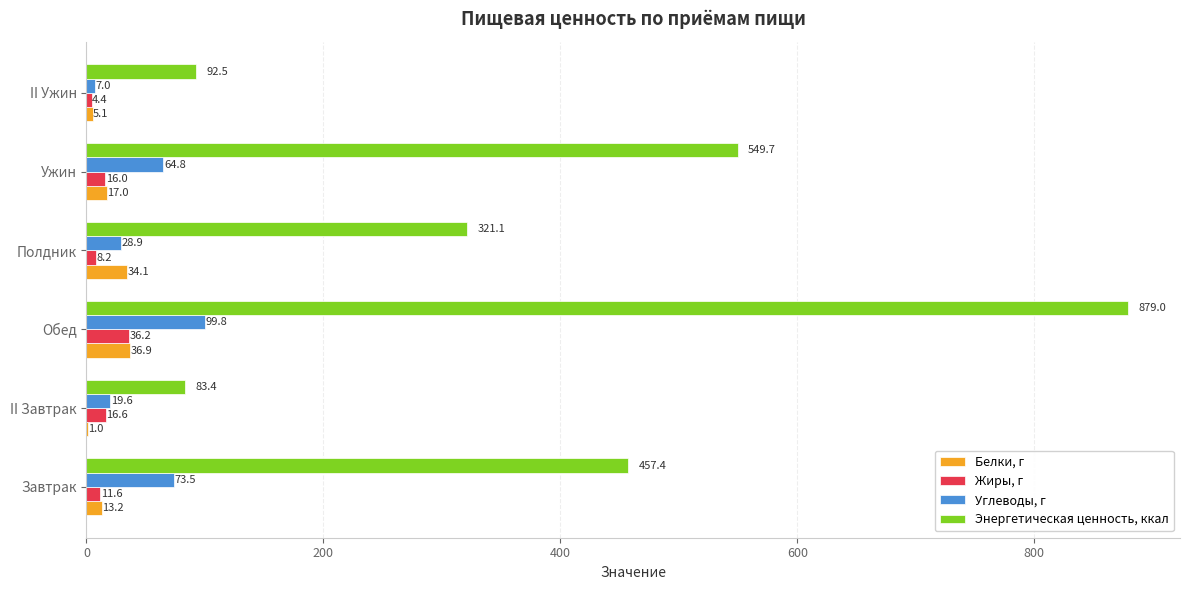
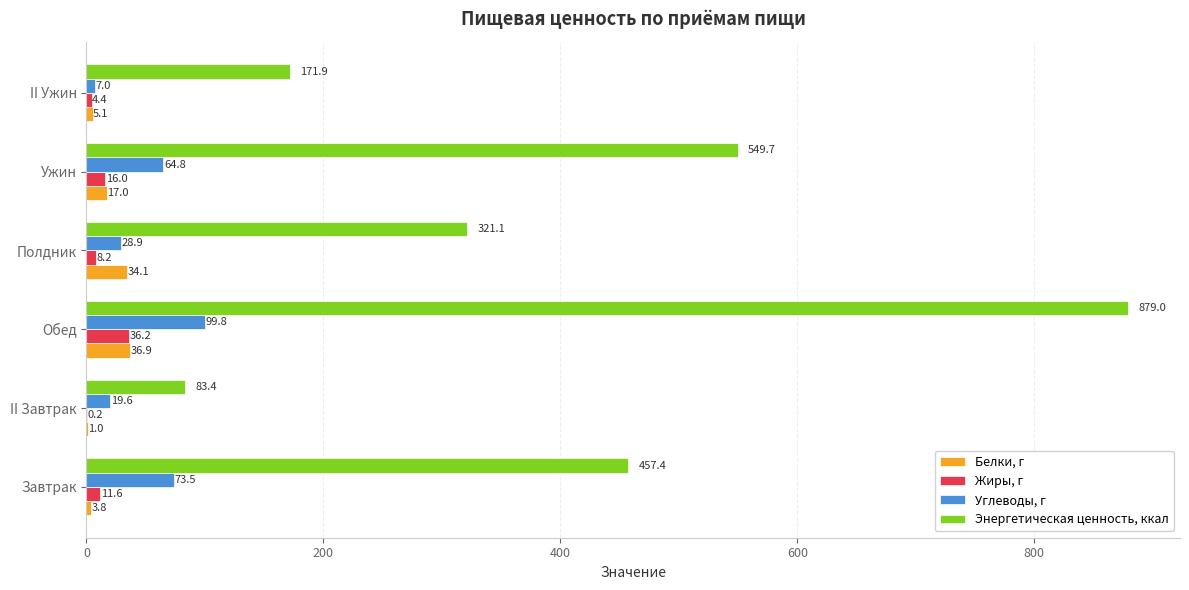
Энергетическая ценность, ккал, II Ужин: 92.5 -> 171.9
Жиры, г, II Завтрак: 16.6 -> 0.2
Белки, г, Завтрак: 13.2 -> 3.8
